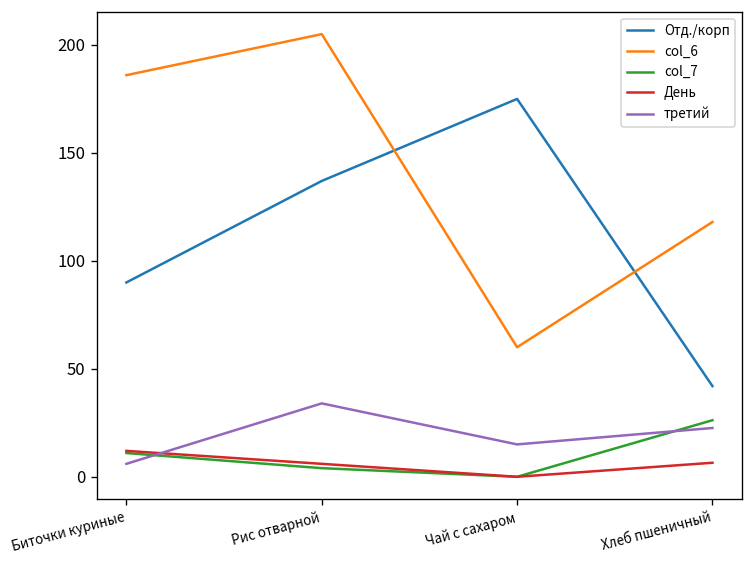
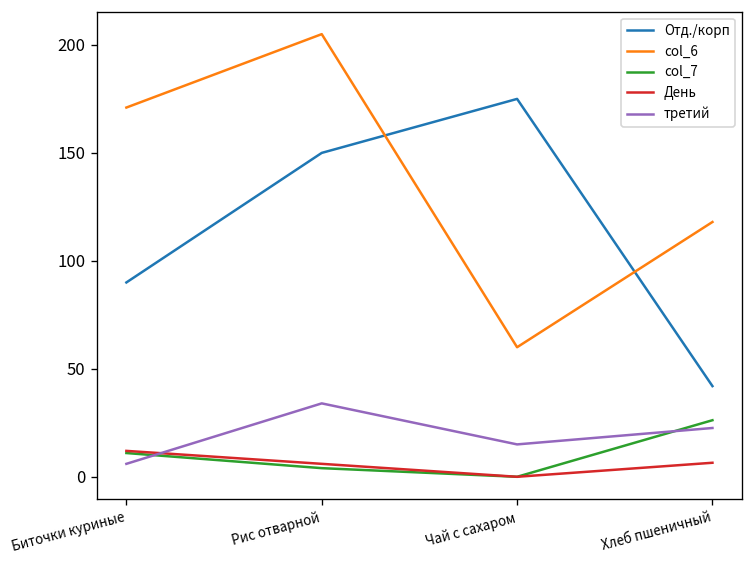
col_6, Биточки куриные: 186 -> 171
Отд./корп, Рис отварной: 137 -> 150
